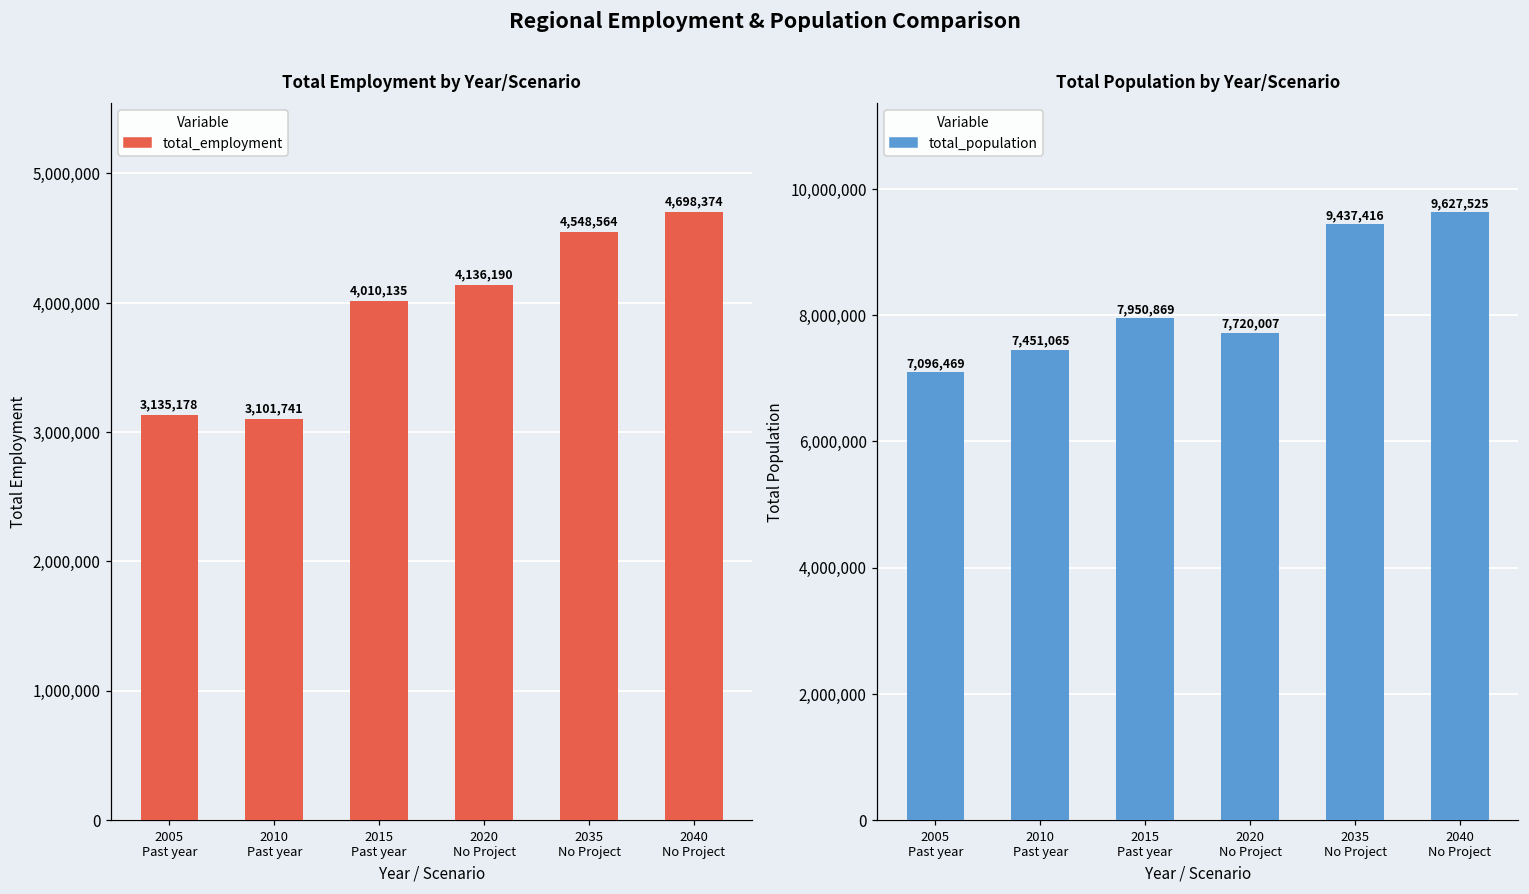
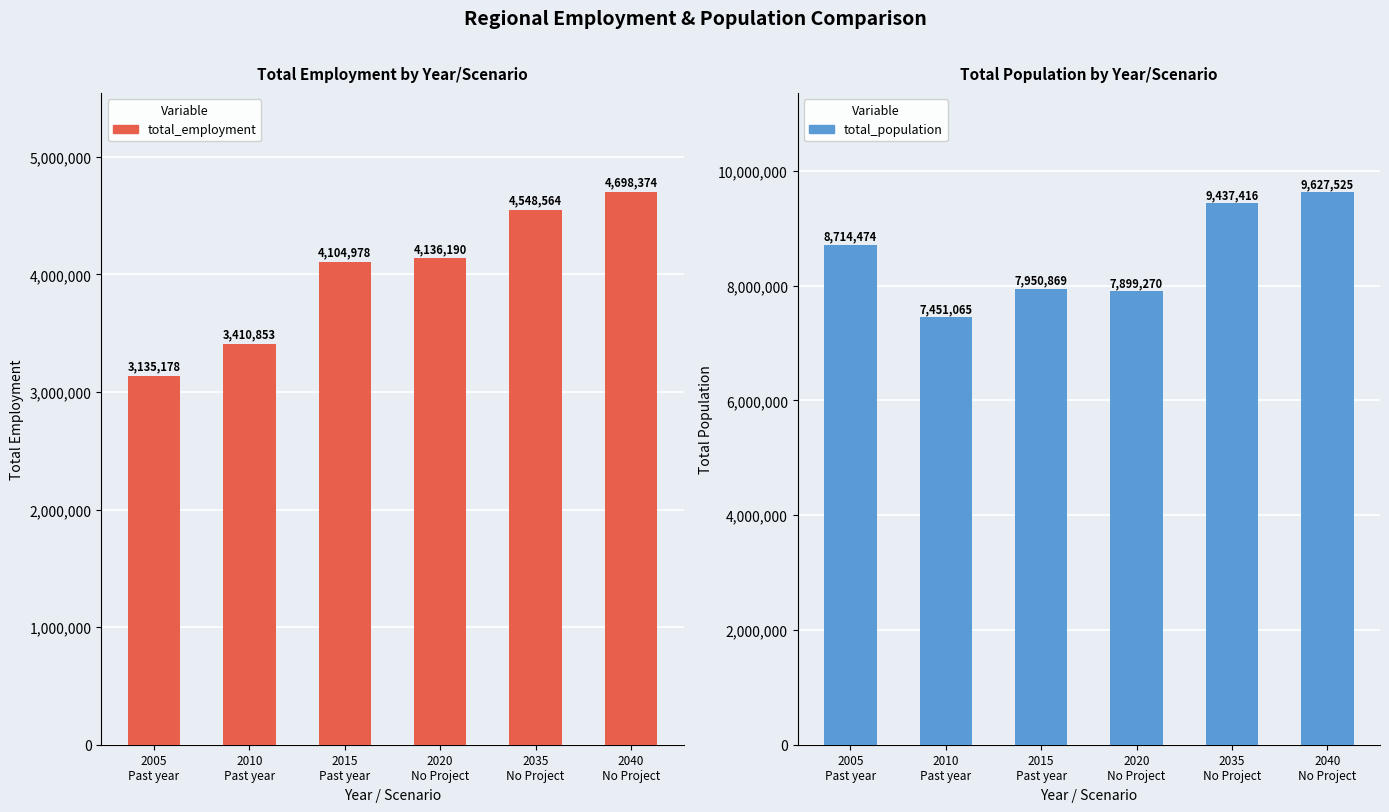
Total Employment by Year/Scenario, 2010 Past year: 3,101,741 -> 3,410,853
Total Employment by Year/Scenario, 2015 Past year: 4,010,135 -> 4,104,978
Total Population by Year/Scenario, 2005 Past year: 7,096,469 -> 8,714,474
Total Population by Year/Scenario, 2020 No Project: 7,720,007 -> 7,899,270
